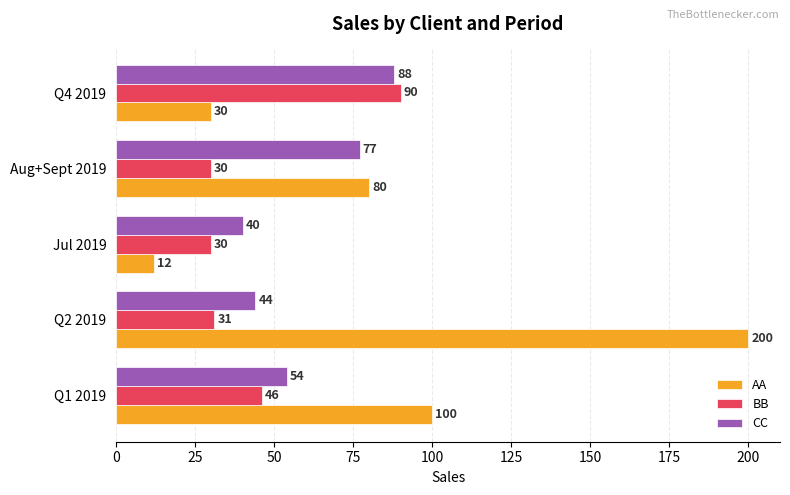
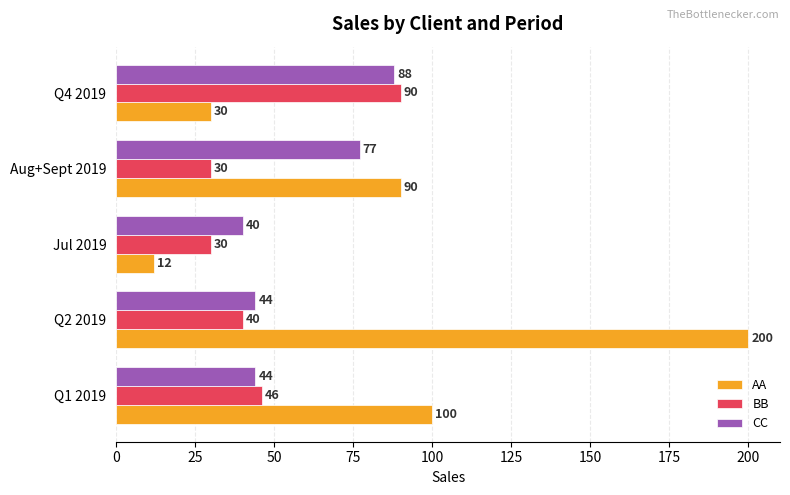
AA, Aug+Sept 2019: 80 -> 90
BB, Q2 2019: 31 -> 40
CC, Q1 2019: 54 -> 44
